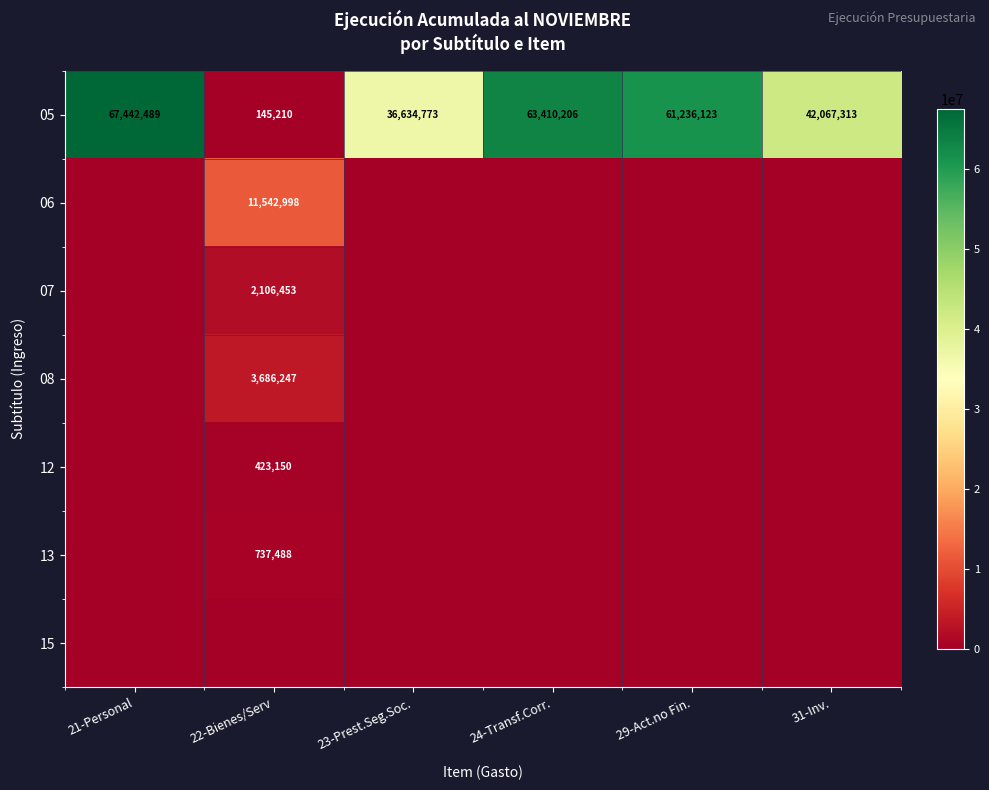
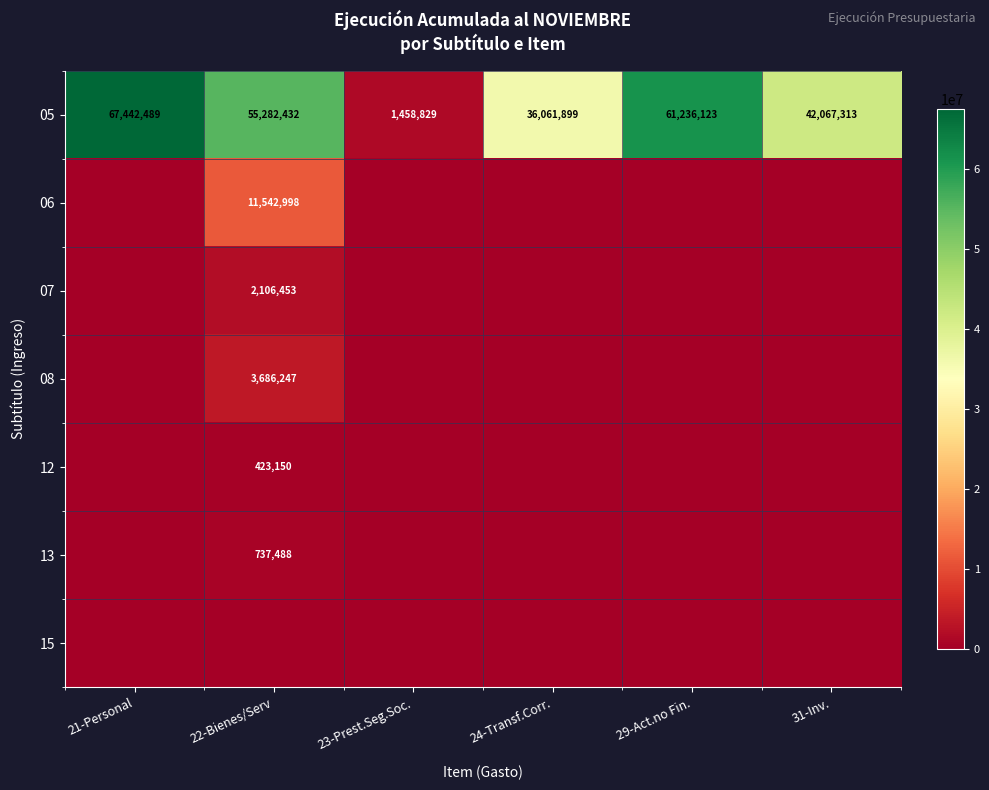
05, 22-Bienes/Serv: 145,210 -> 55,282,432
05, 23-Prest.Seg.Soc.: 36,634,773 -> 1,458,829
05, 24-Transf.Corr.: 63,410,206 -> 36,061,899
